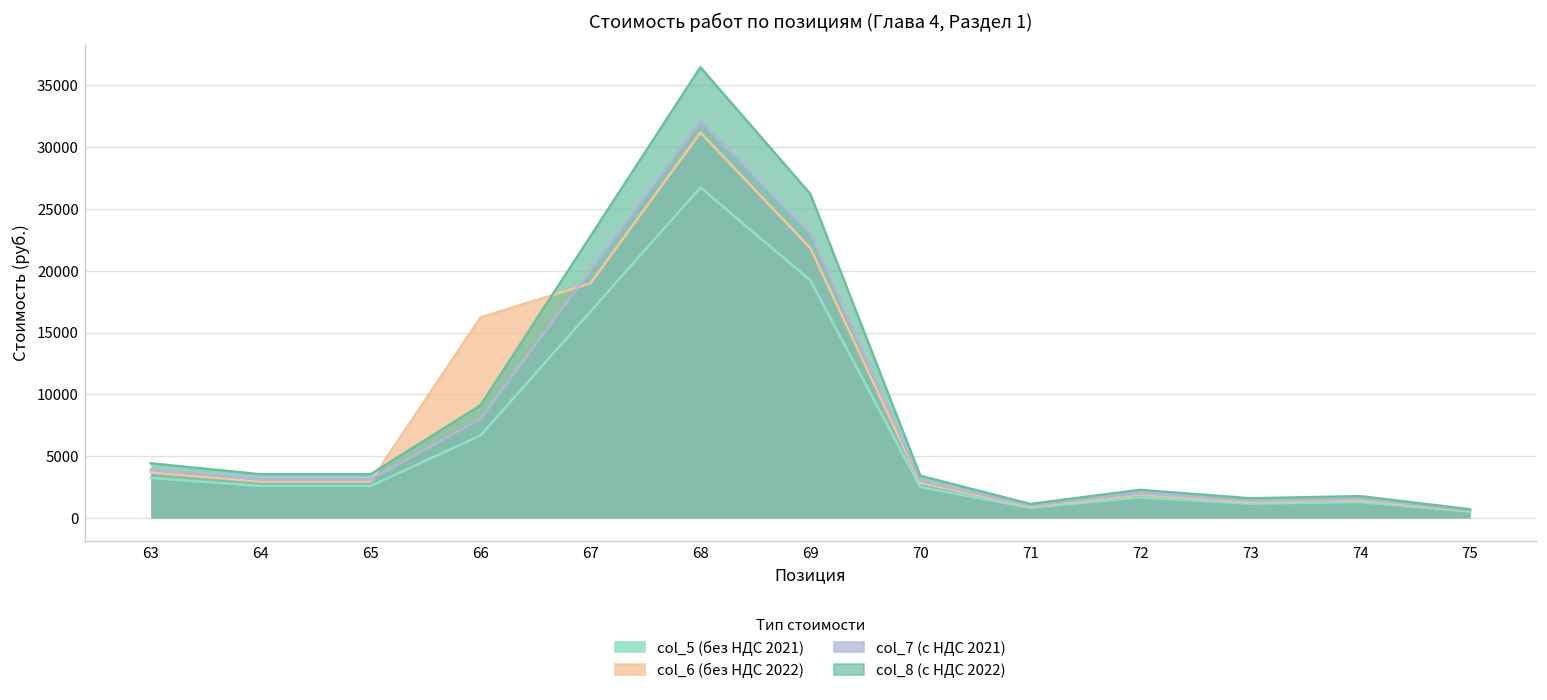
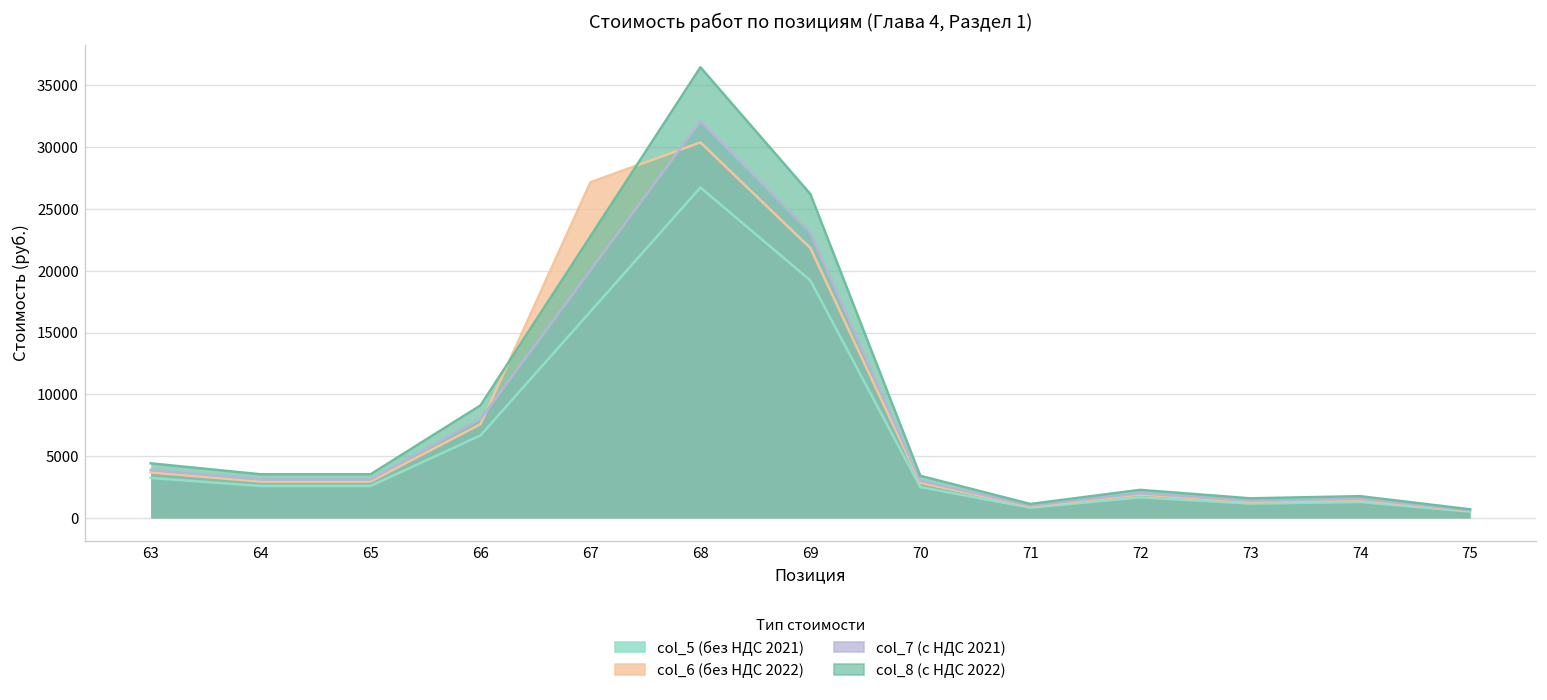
col_6 (без НДС 2022), 66: 16200 -> 7600
col_6 (без НДС 2022), 67: 19000 -> 27100
col_6 (без НДС 2022), 68: 31200 -> 30400
